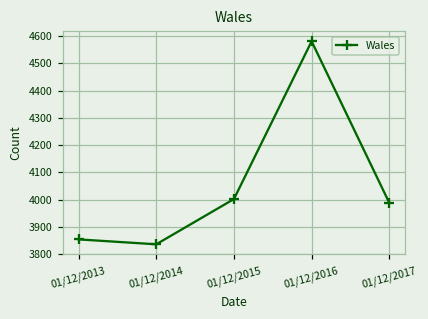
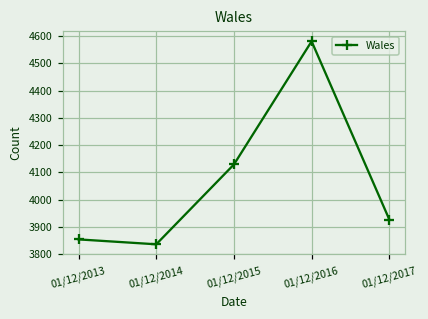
01/12/2015: 4000 -> 4130
01/12/2017: 3990 -> 3930
